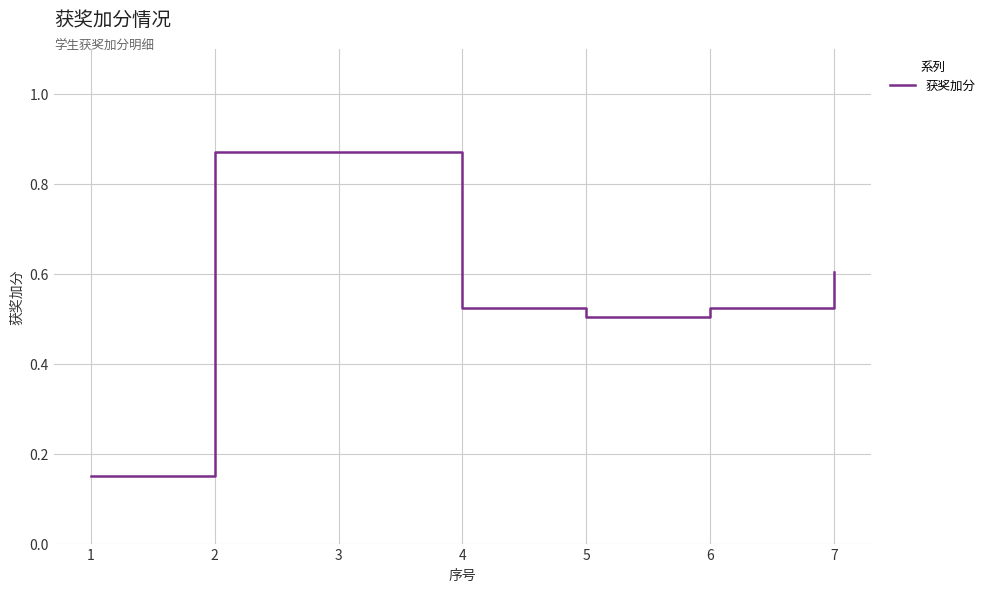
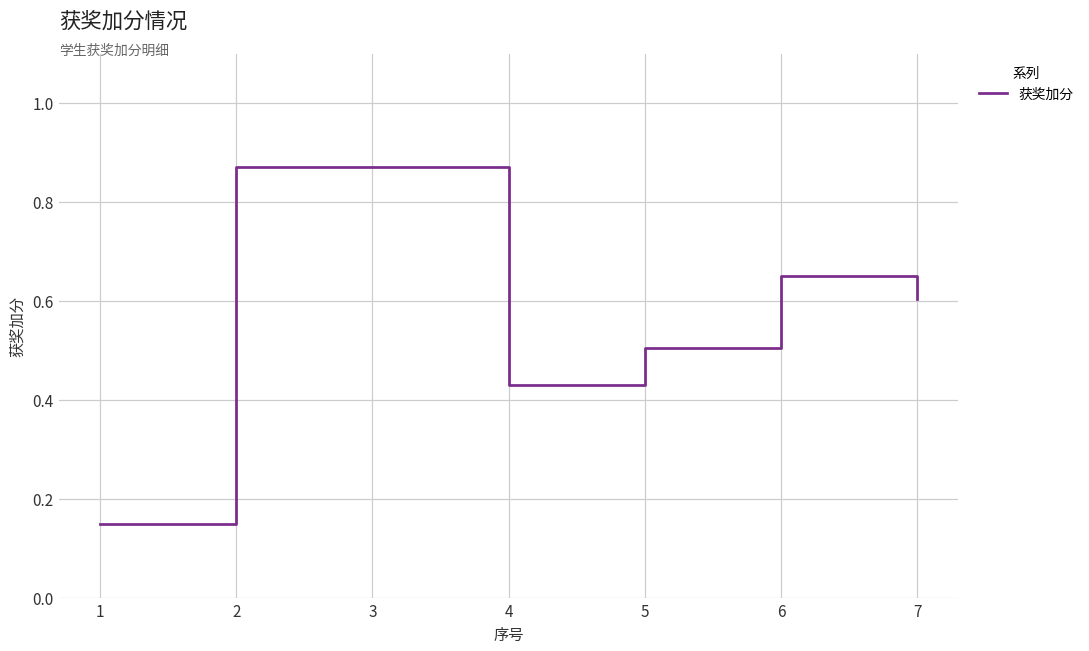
4: 0.52 -> 0.43
6: 0.52 -> 0.65
